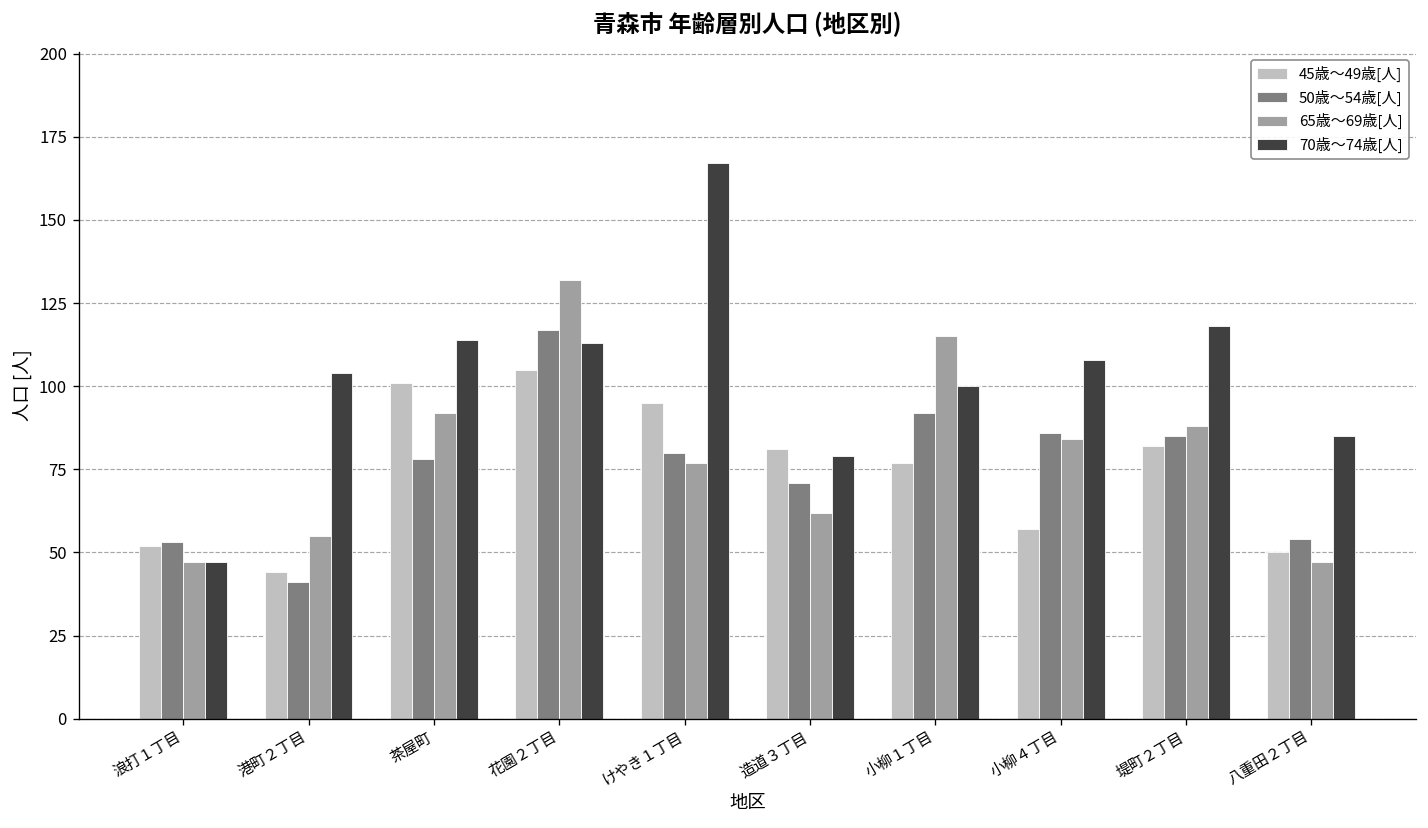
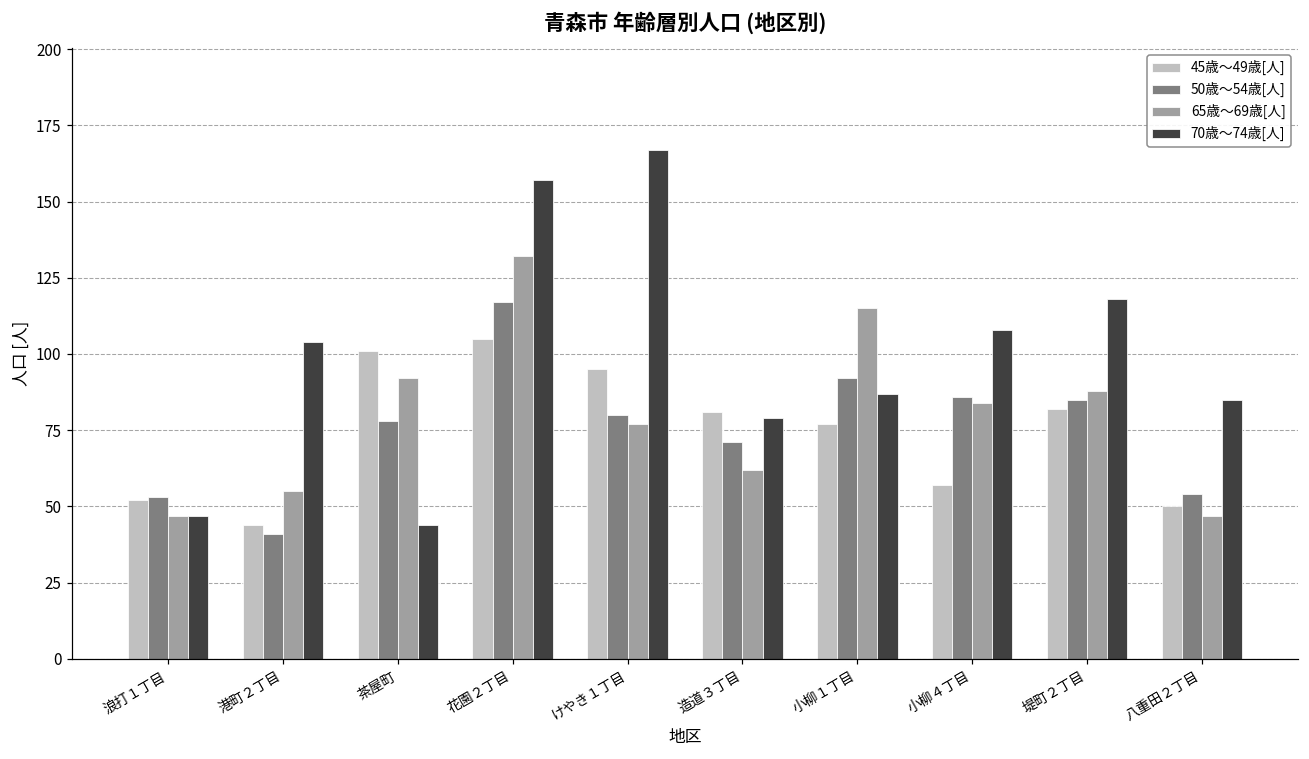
70歳～74歳[人], 茶屋町: 114 -> 44
70歳～74歳[人], 花園２丁目: 113 -> 157
70歳～74歳[人], 小柳１丁目: 100 -> 87
